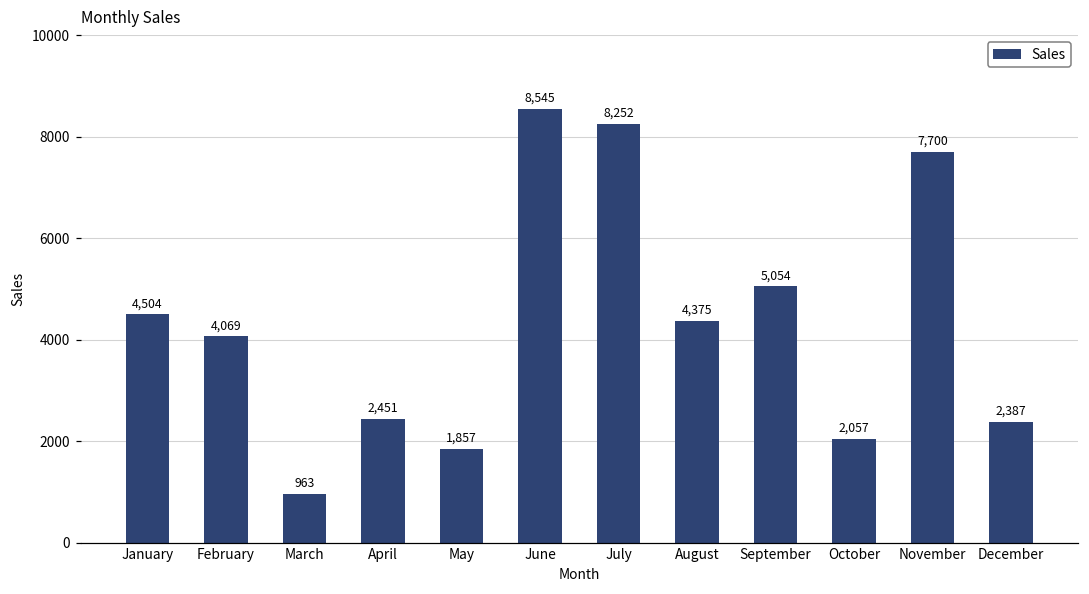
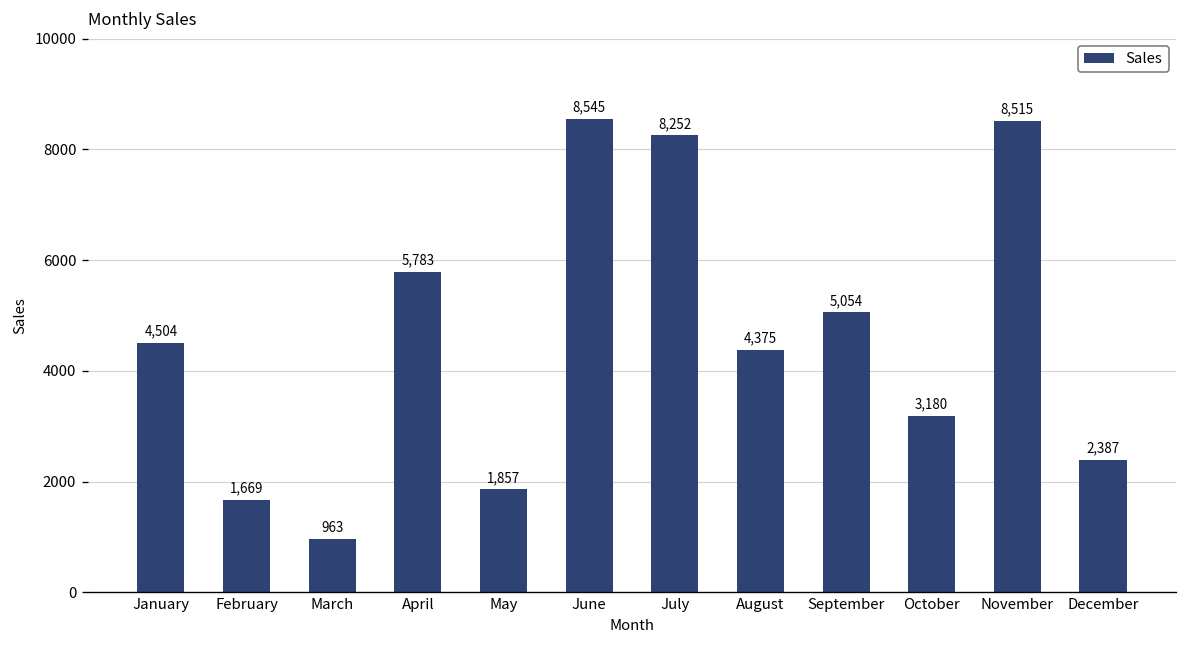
February: 4,069 -> 1,669
April: 2,451 -> 5,783
October: 2,057 -> 3,180
November: 7,700 -> 8,515
